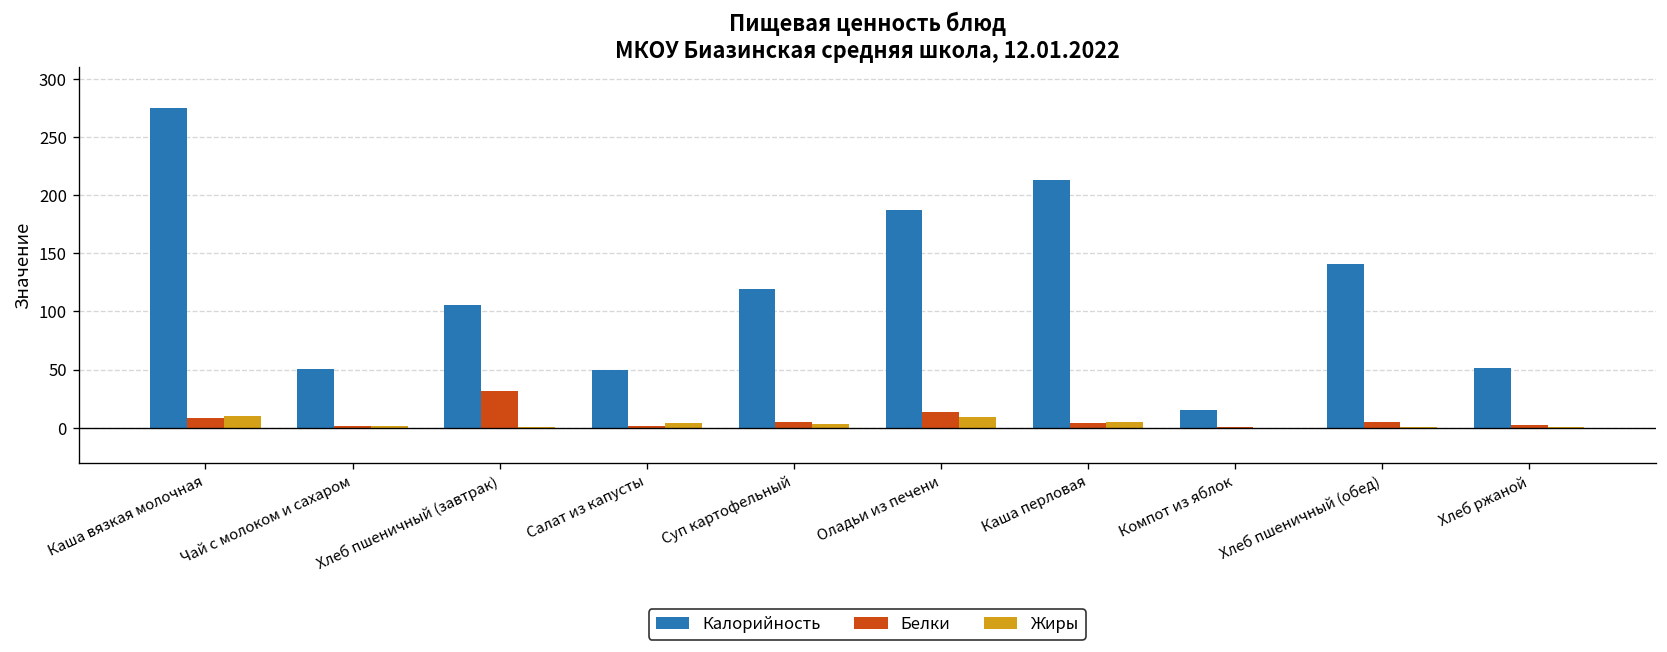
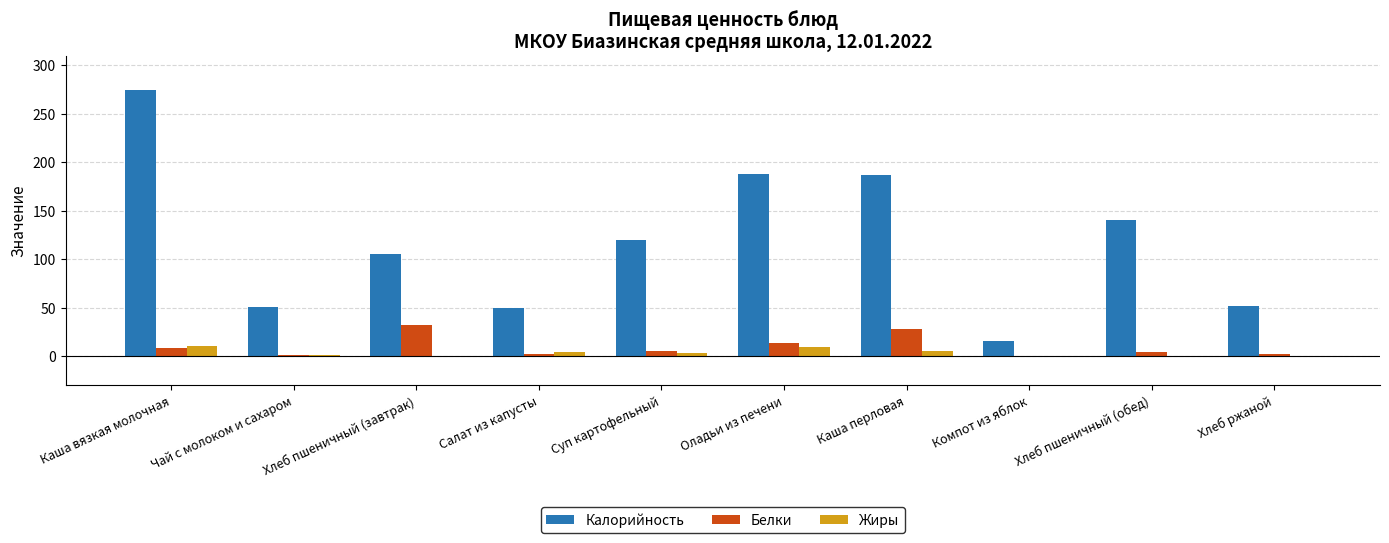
Калорийность, Каша перловая: 210 -> 190
Белки, Каша перловая: 0 -> 30
